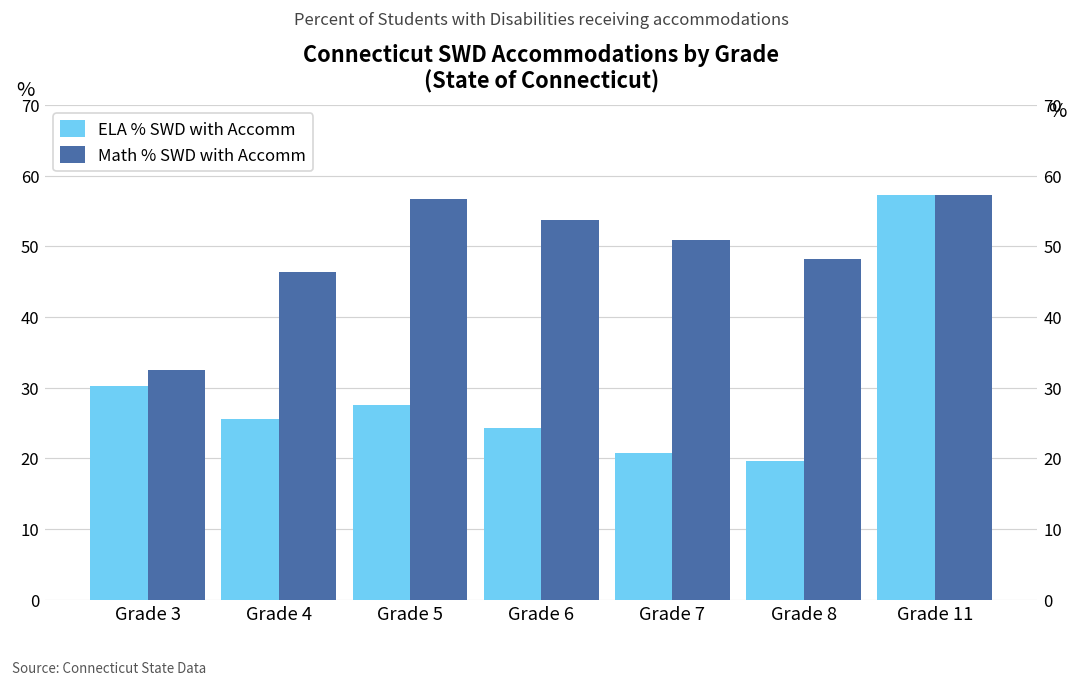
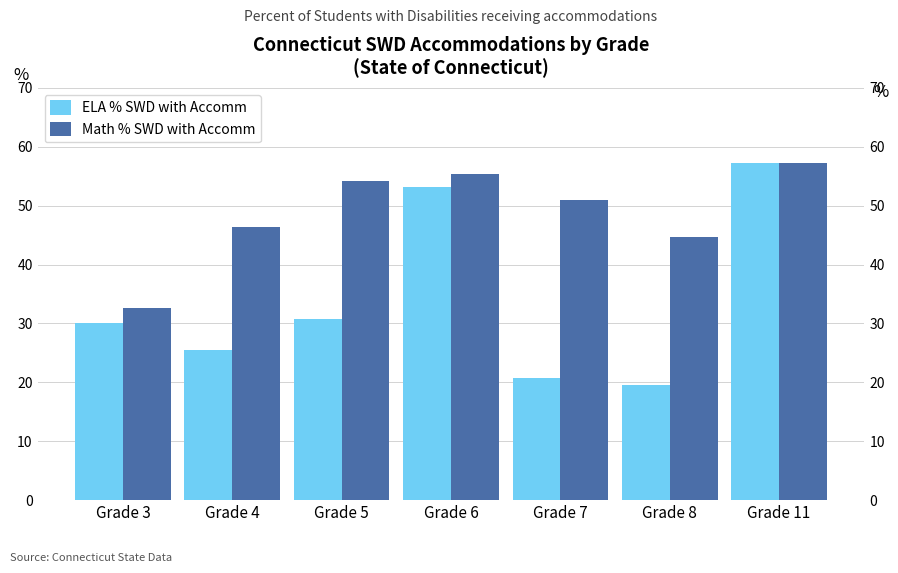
ELA % SWD with Accomm, Grade 5: 28 -> 31
Math % SWD with Accomm, Grade 5: 57 -> 54
ELA % SWD with Accomm, Grade 6: 24 -> 53
Math % SWD with Accomm, Grade 6: 54 -> 55
Math % SWD with Accomm, Grade 8: 48 -> 45
